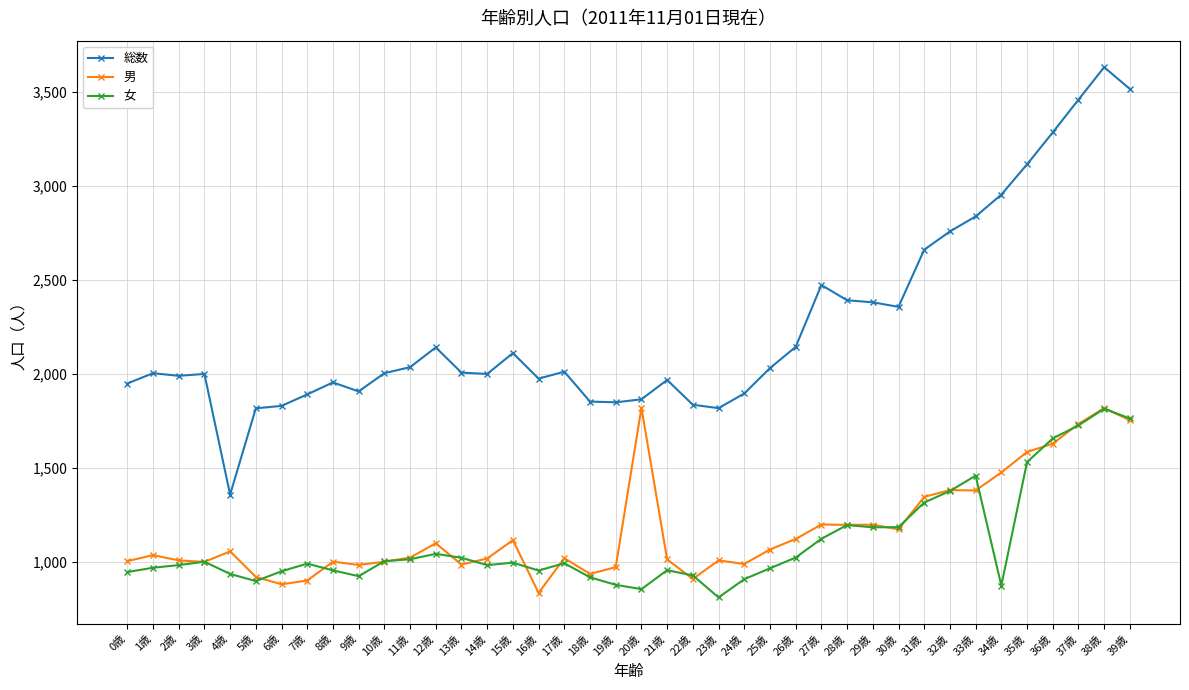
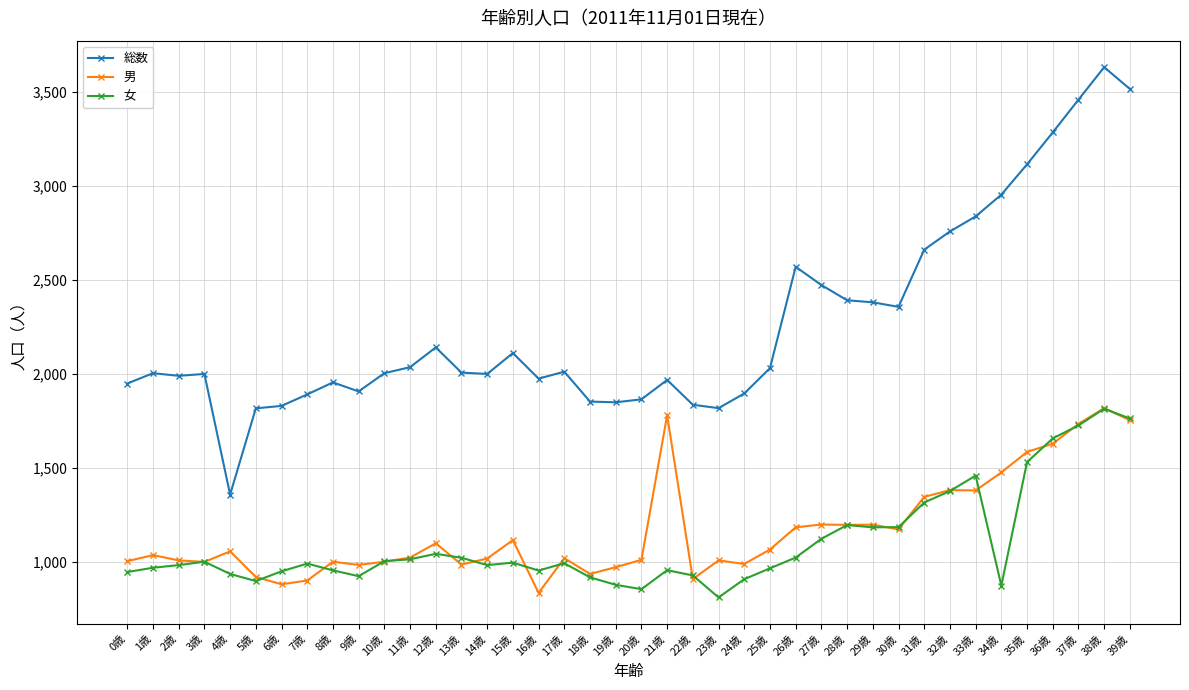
男, 20歳: 1,820 -> 1,010
男, 21歳: 1,010 -> 1,780
総数, 26歳: 2,140 -> 2,570
男, 26歳: 1,120 -> 1,180
